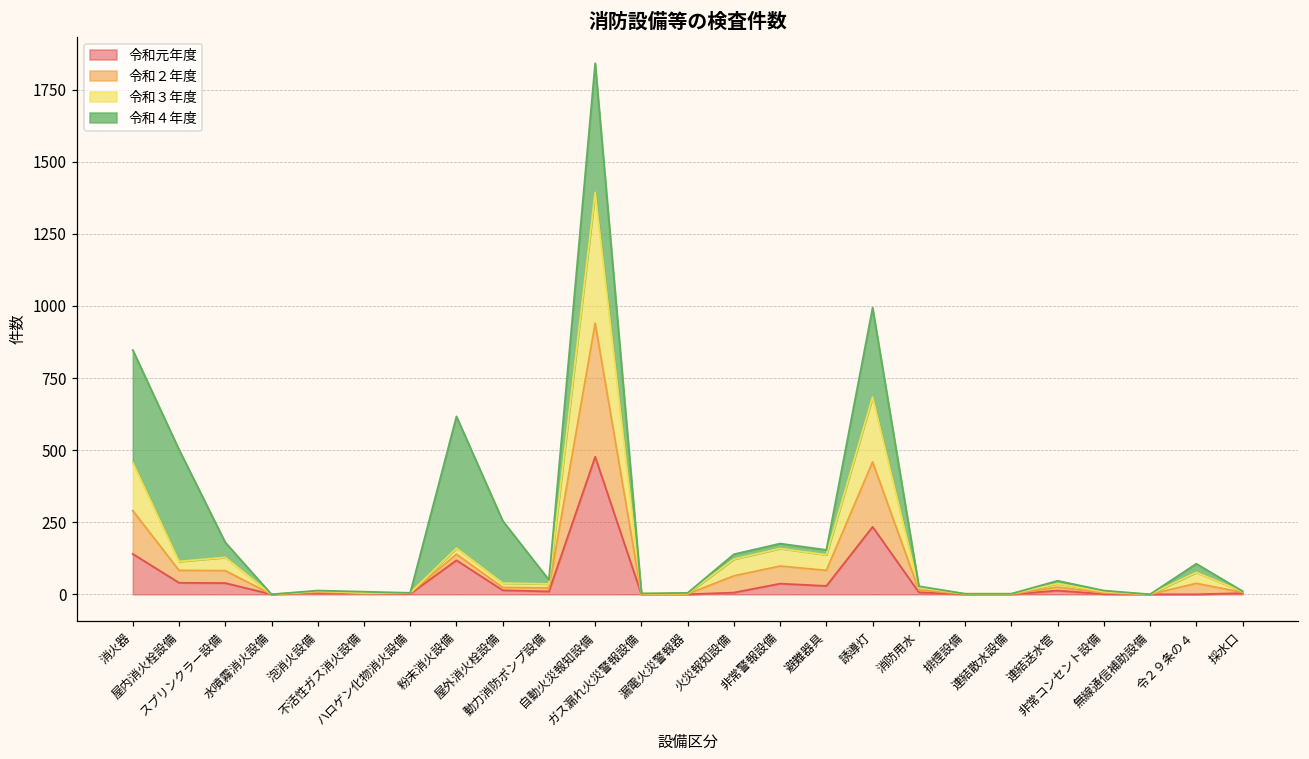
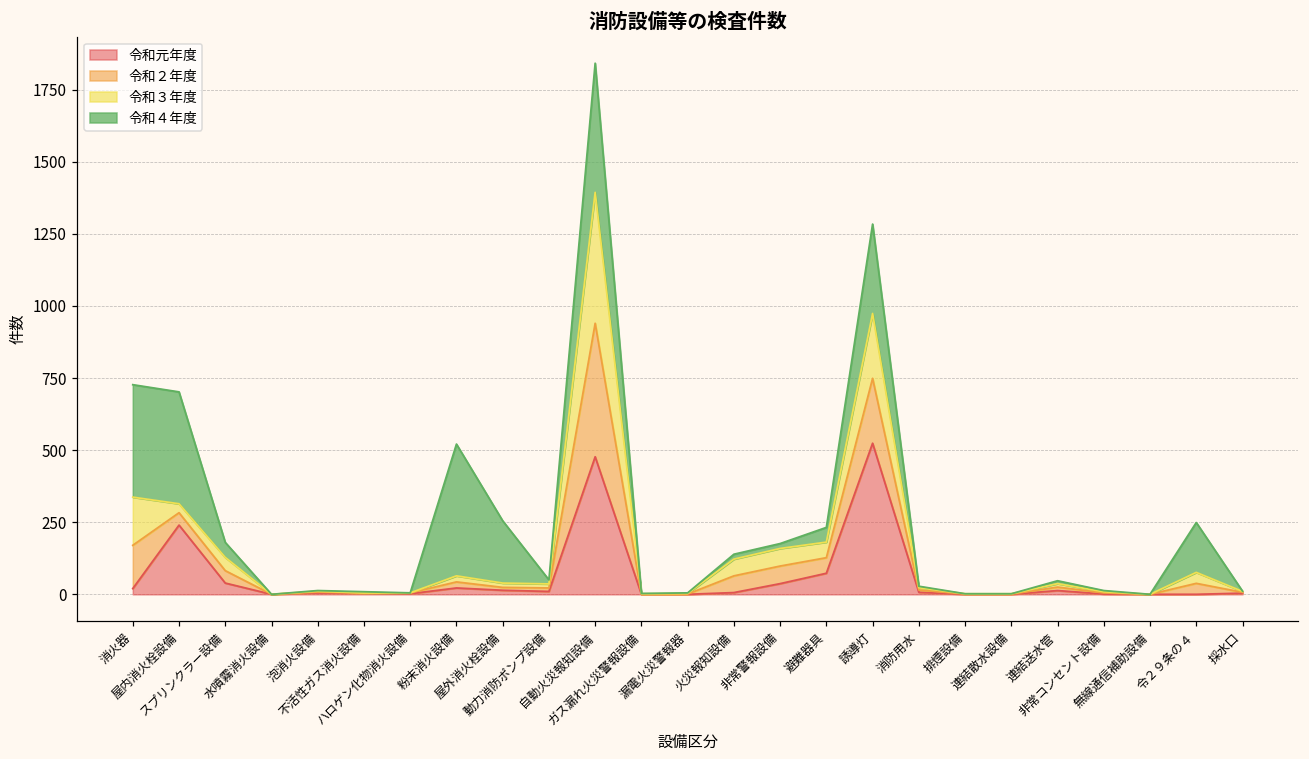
令和元年度, 消火器: 140 -> 20
令和元年度, 屋内消火栓設備: 40 -> 240
令和元年度, 粉末消火設備: 120 -> 20
令和元年度, 避難器具: 30 -> 70
令和４年度, 避難器具: 20 -> 50
令和元年度, 誘導灯: 230 -> 520
令和４年度, 令２９条の４: 30 -> 170
